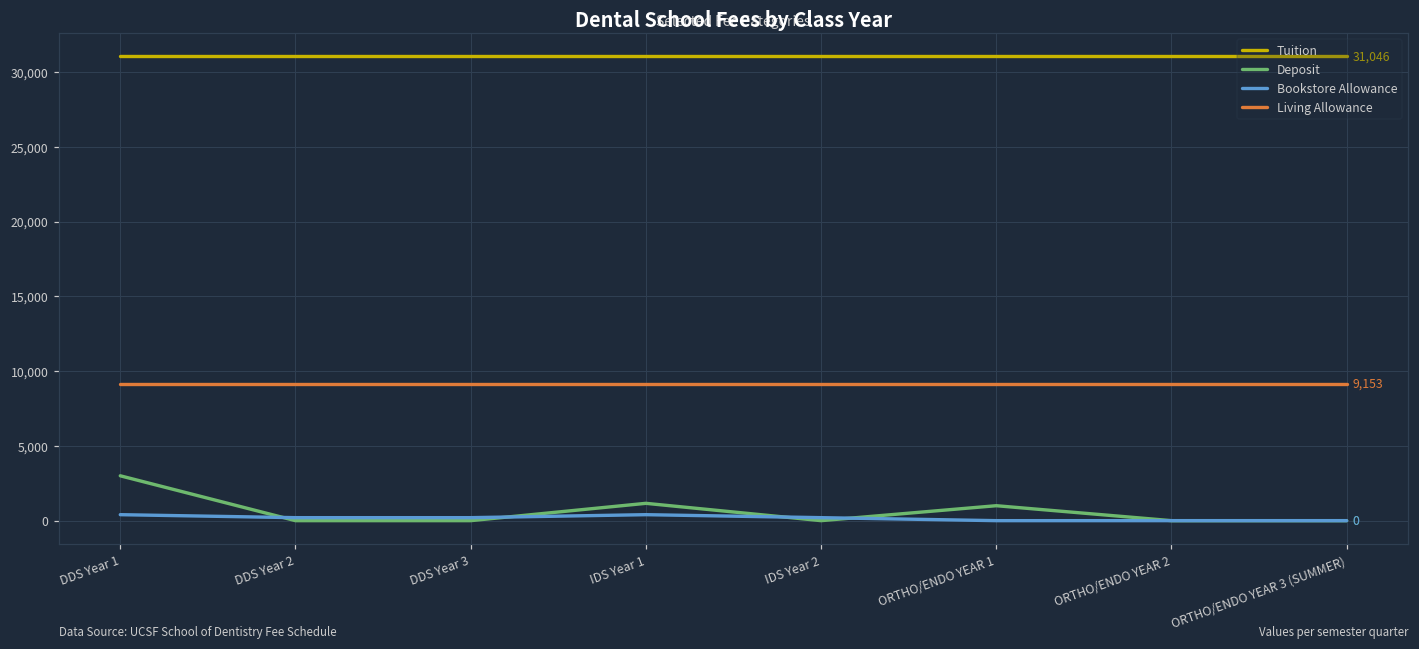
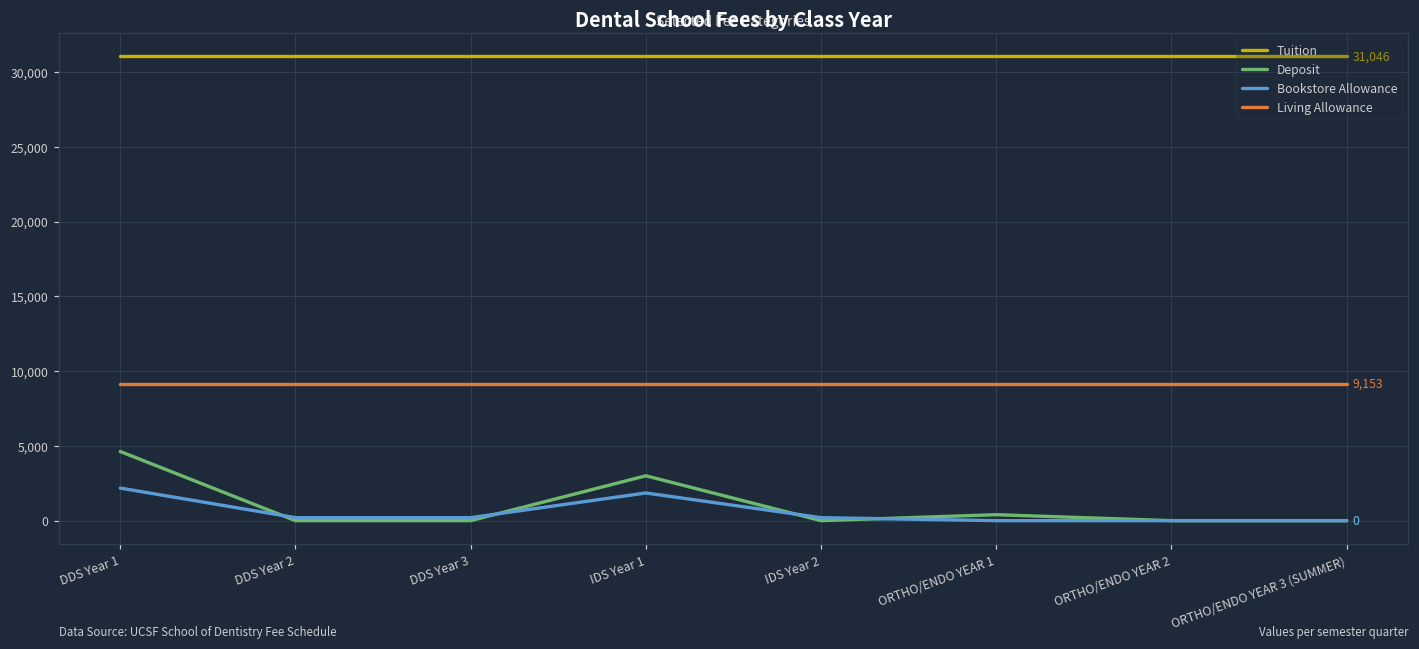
Deposit, DDS Year 1: 3,000 -> 4,600
Bookstore Allowance, DDS Year 1: 400 -> 2,200
Deposit, IDS Year 1: 1,200 -> 3,000
Bookstore Allowance, IDS Year 1: 400 -> 1,900
Deposit, ORTHO/ENDO YEAR 1: 1,000 -> 400
